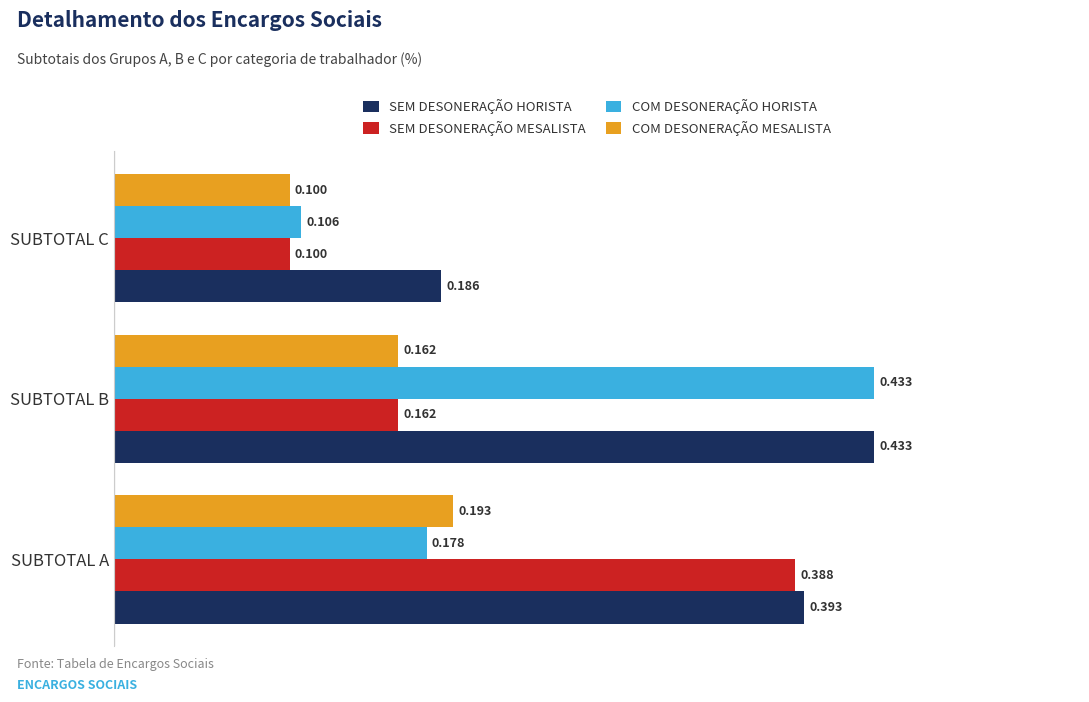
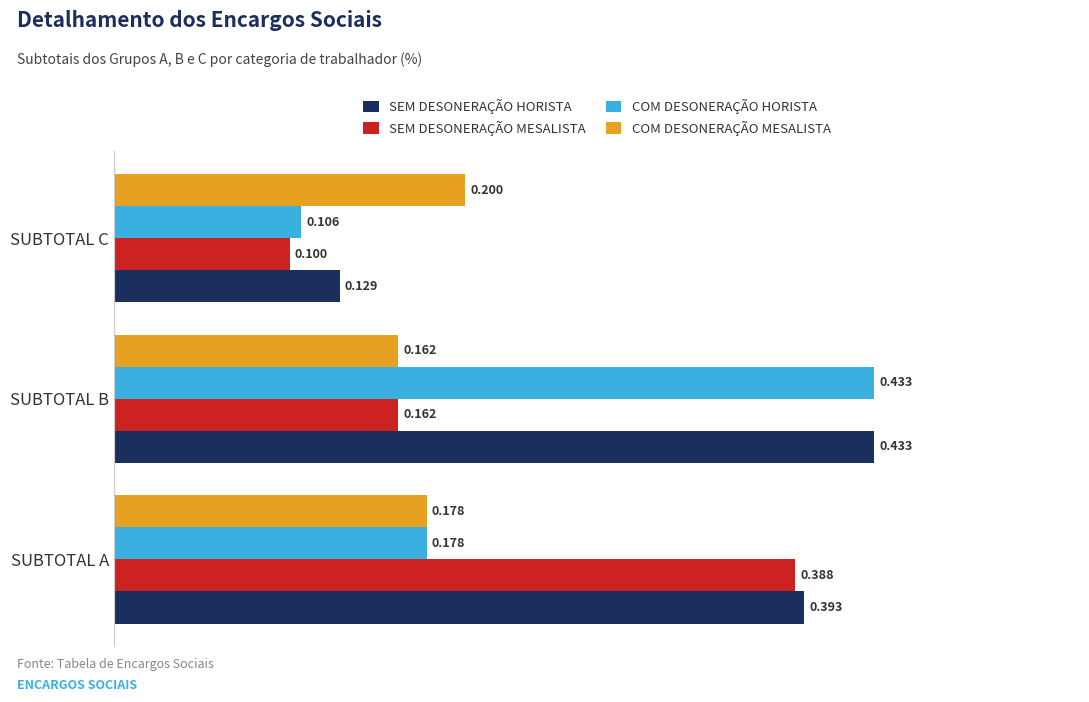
COM DESONERAÇÃO MESALISTA, SUBTOTAL C: 0.100 -> 0.200
SEM DESONERAÇÃO HORISTA, SUBTOTAL C: 0.186 -> 0.129
COM DESONERAÇÃO MESALISTA, SUBTOTAL A: 0.193 -> 0.178
